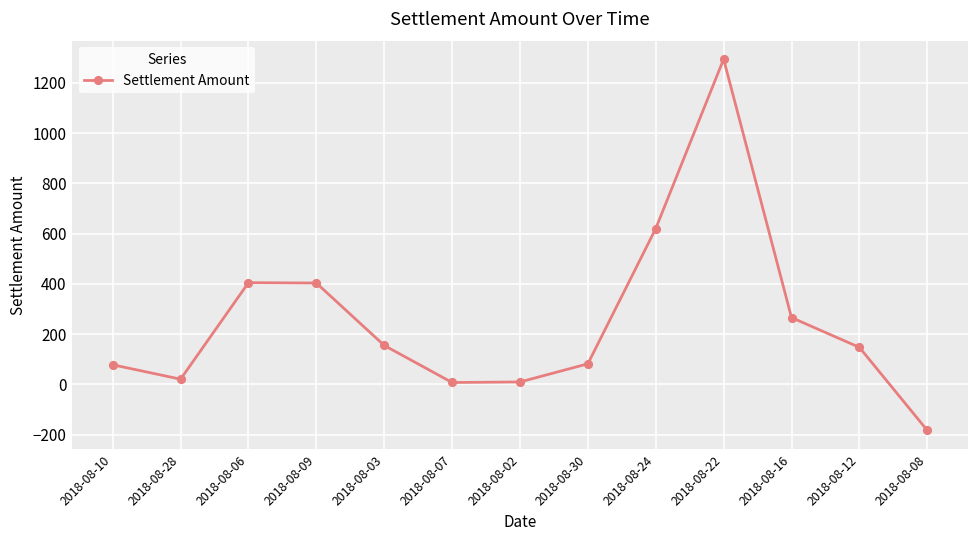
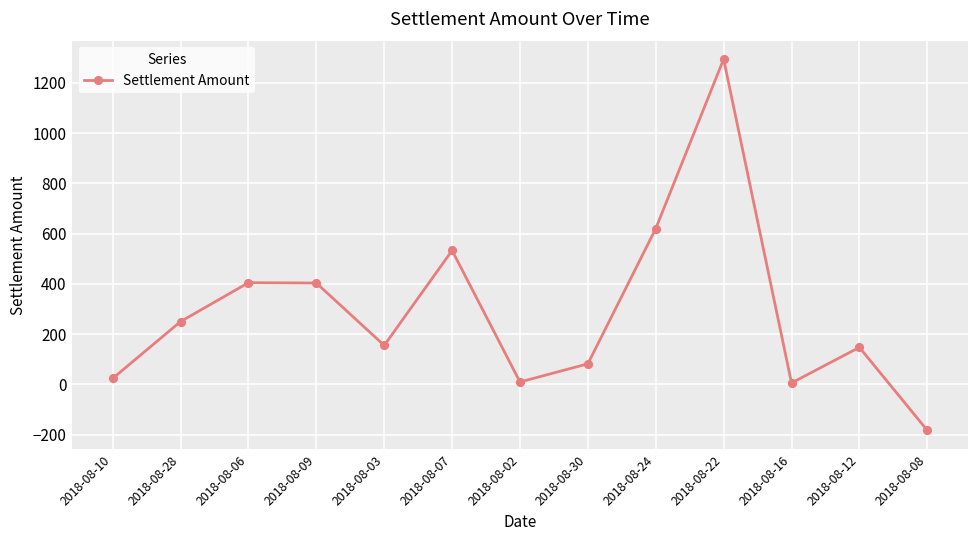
2018-08-10: 80 -> 20
2018-08-28: 20 -> 250
2018-08-07: 10 -> 530
2018-08-16: 270 -> 10
